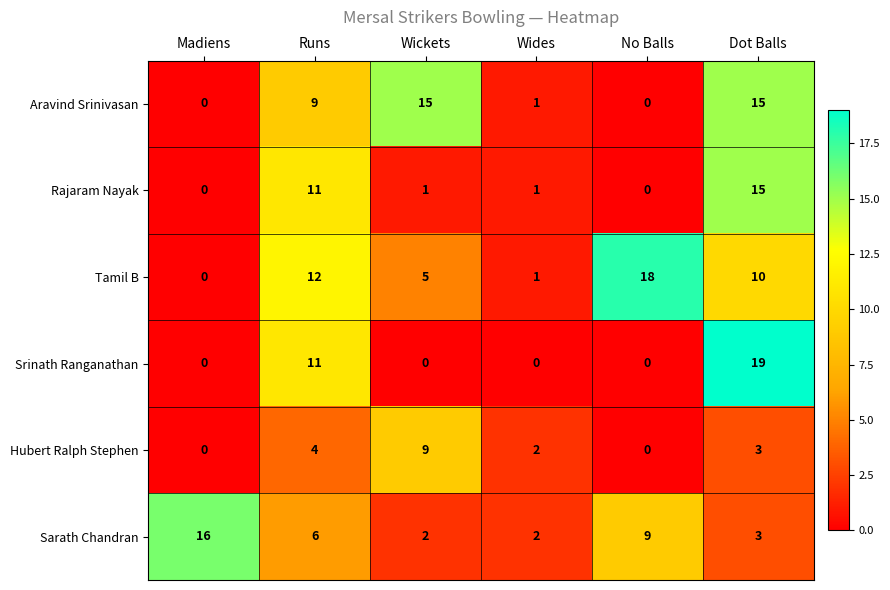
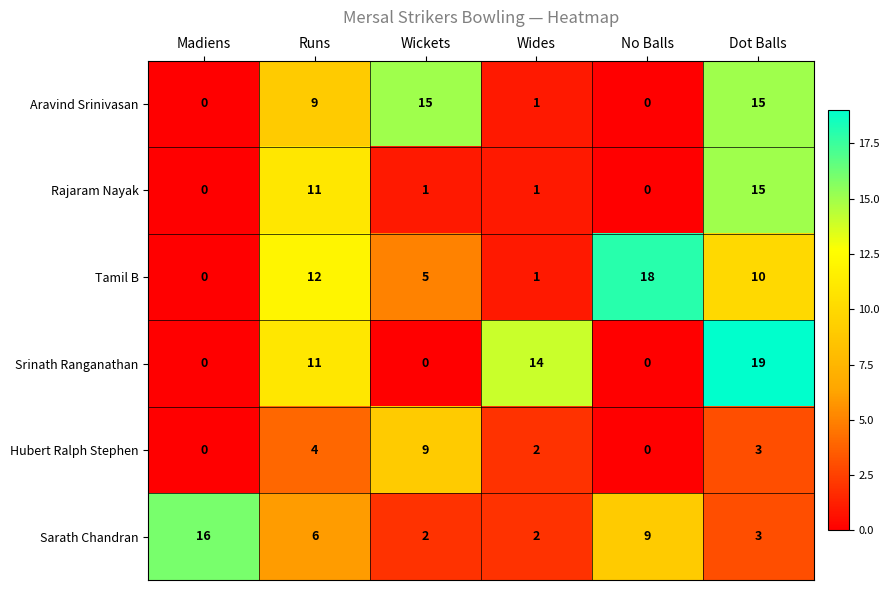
Srinath Ranganathan, Wides: 0 -> 14
